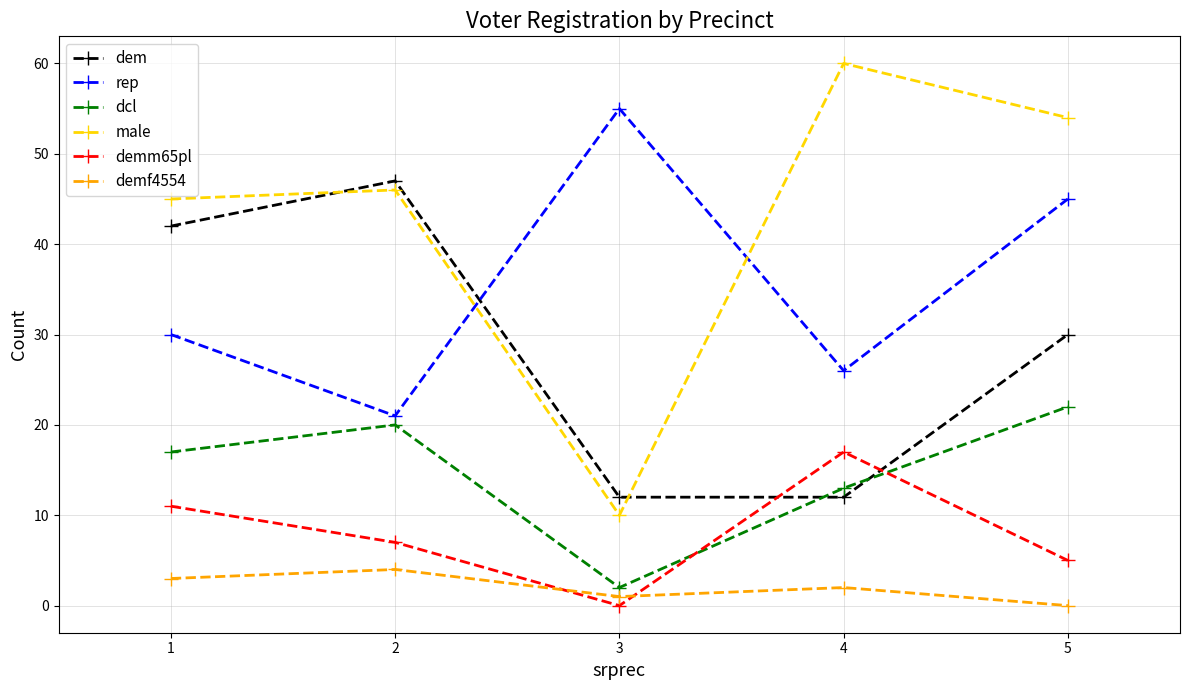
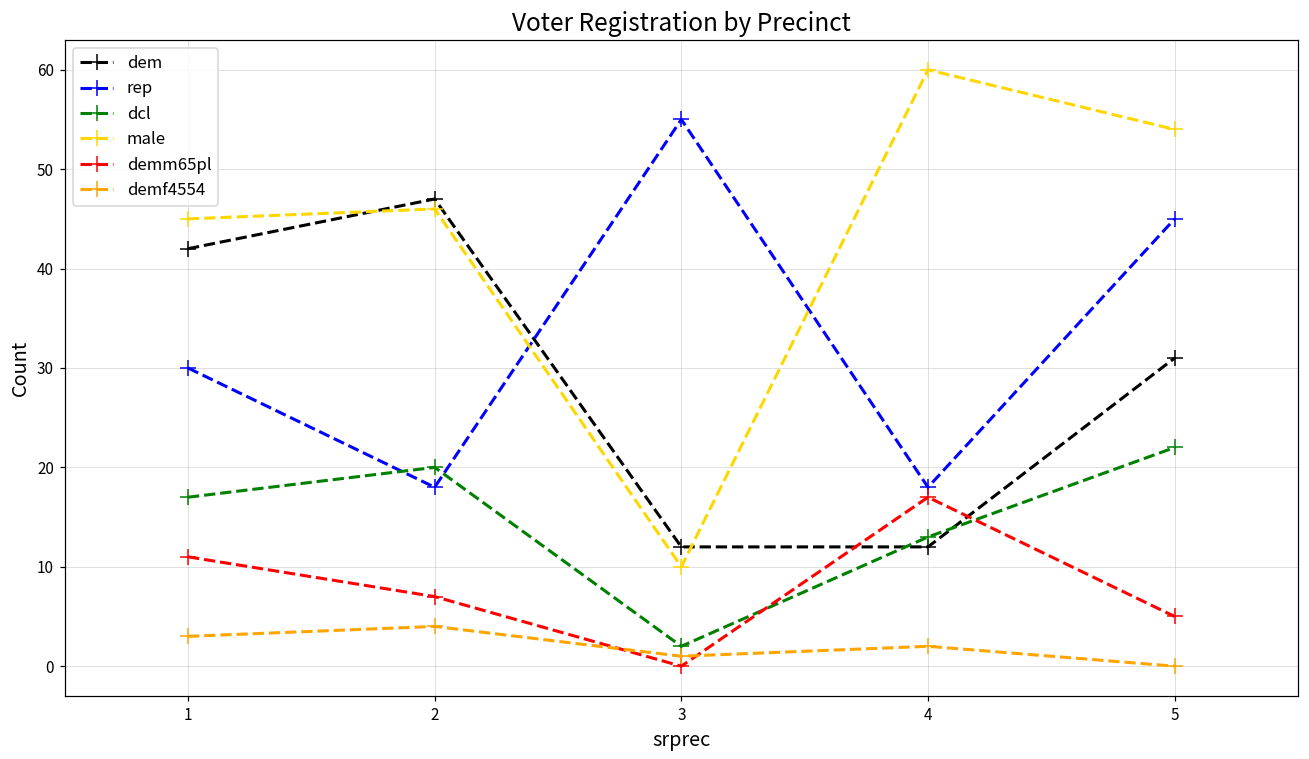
rep, 2: 21 -> 18
rep, 4: 26 -> 18
dem, 5: 30 -> 31
